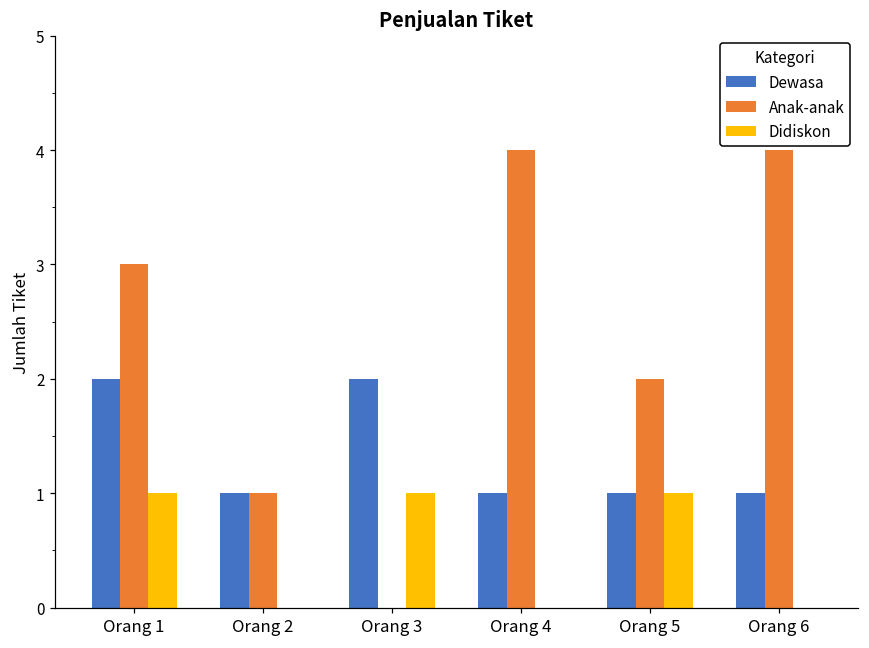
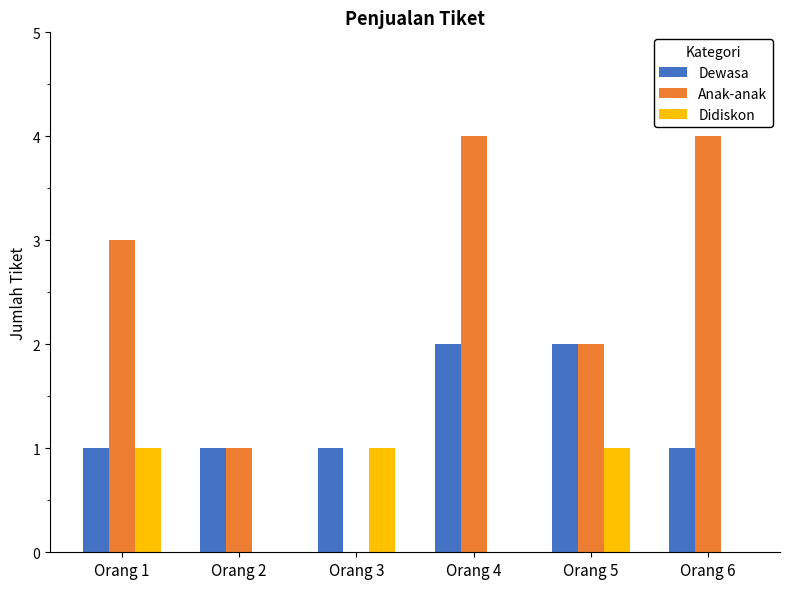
Dewasa, Orang 1: 2 -> 1
Dewasa, Orang 3: 2 -> 1
Dewasa, Orang 4: 1 -> 2
Dewasa, Orang 5: 1 -> 2
